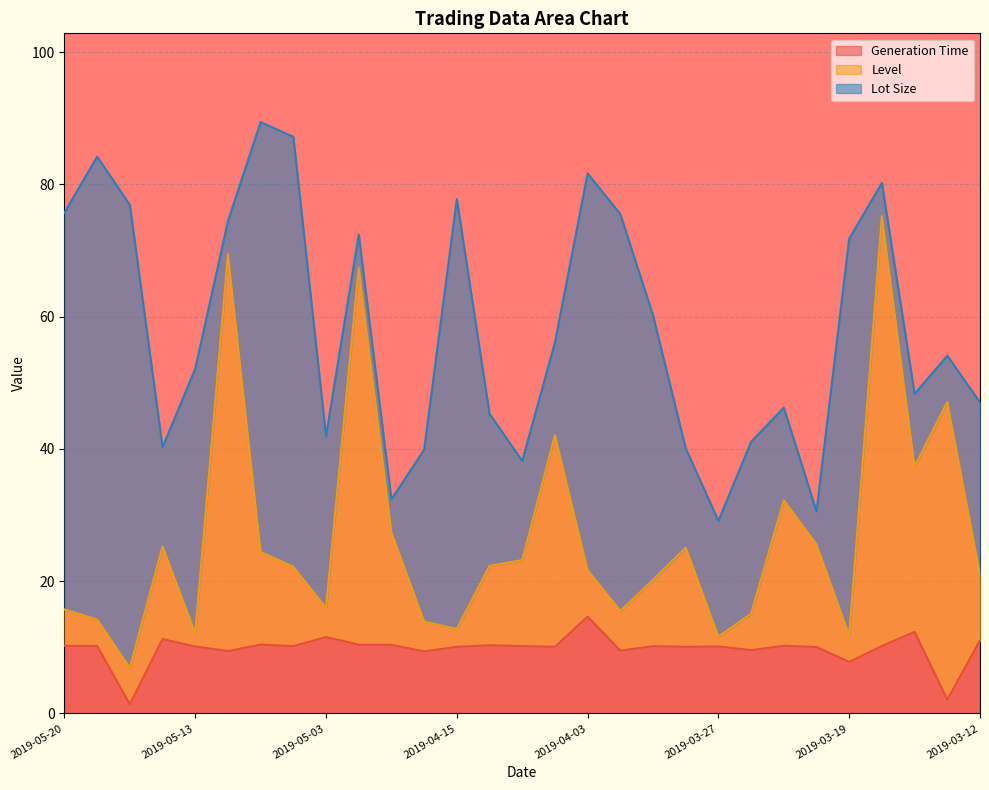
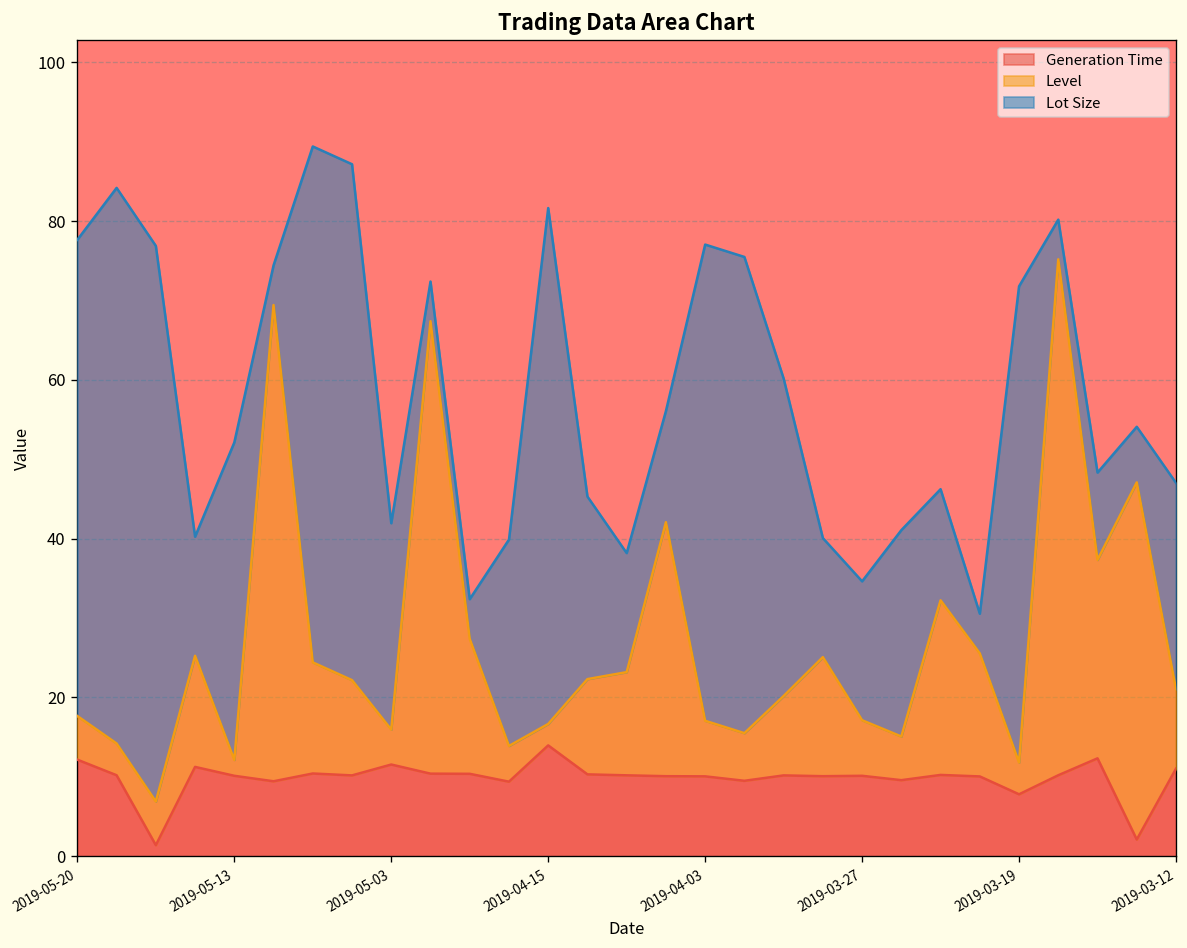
Generation Time, 2019-05-20: 10 -> 12
Generation Time, 2019-04-15: 10 -> 14
Generation Time, 2019-04-03: 15 -> 10
Level, 2019-03-27: 2 -> 7
